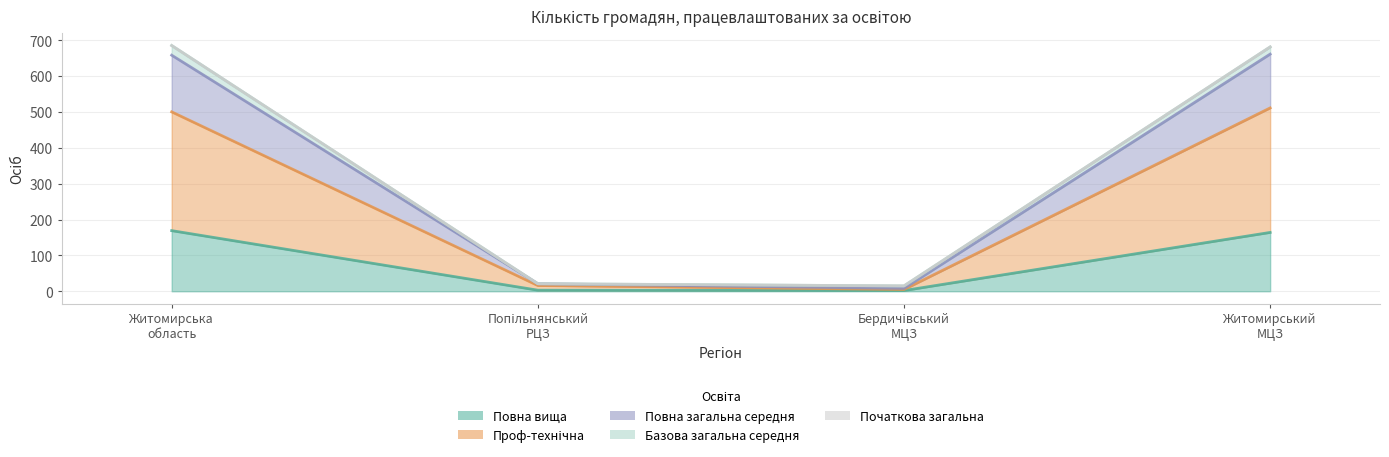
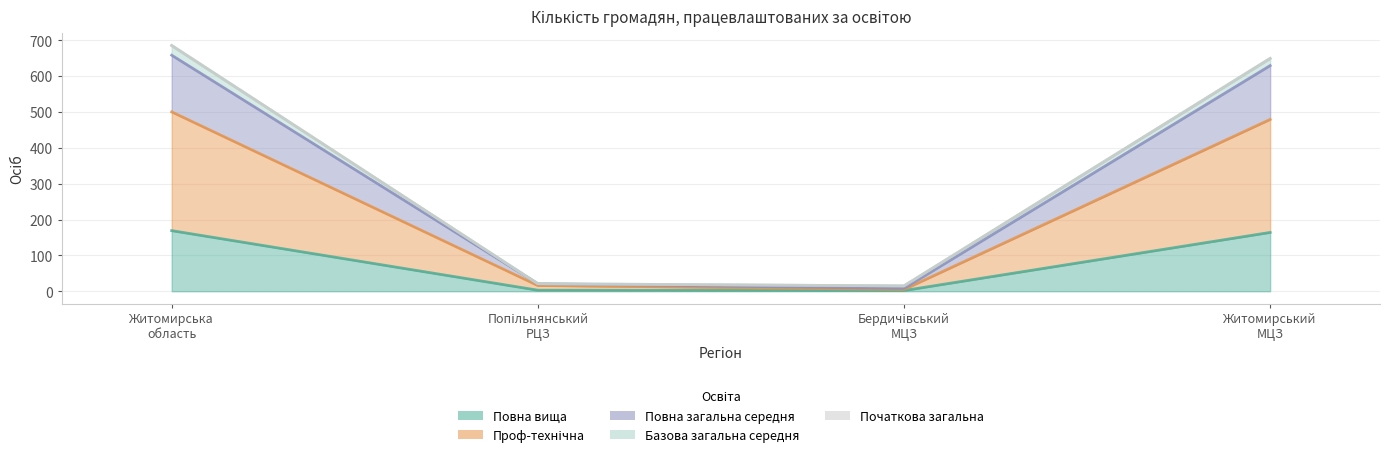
Проф-технічна, Житомирський МЦЗ: 350 -> 320
